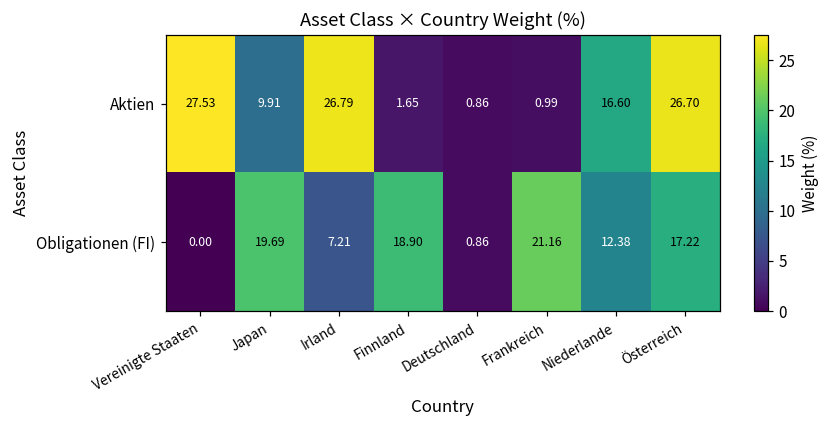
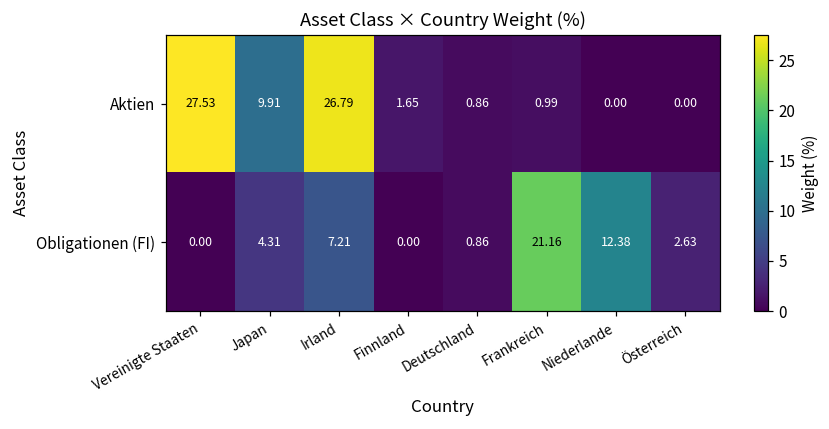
Aktien, Niederlande: 16.60 -> 0.00
Aktien, Österreich: 26.70 -> 0.00
Obligationen (FI), Japan: 19.69 -> 4.31
Obligationen (FI), Finnland: 18.90 -> 0.00
Obligationen (FI), Österreich: 17.22 -> 2.63
